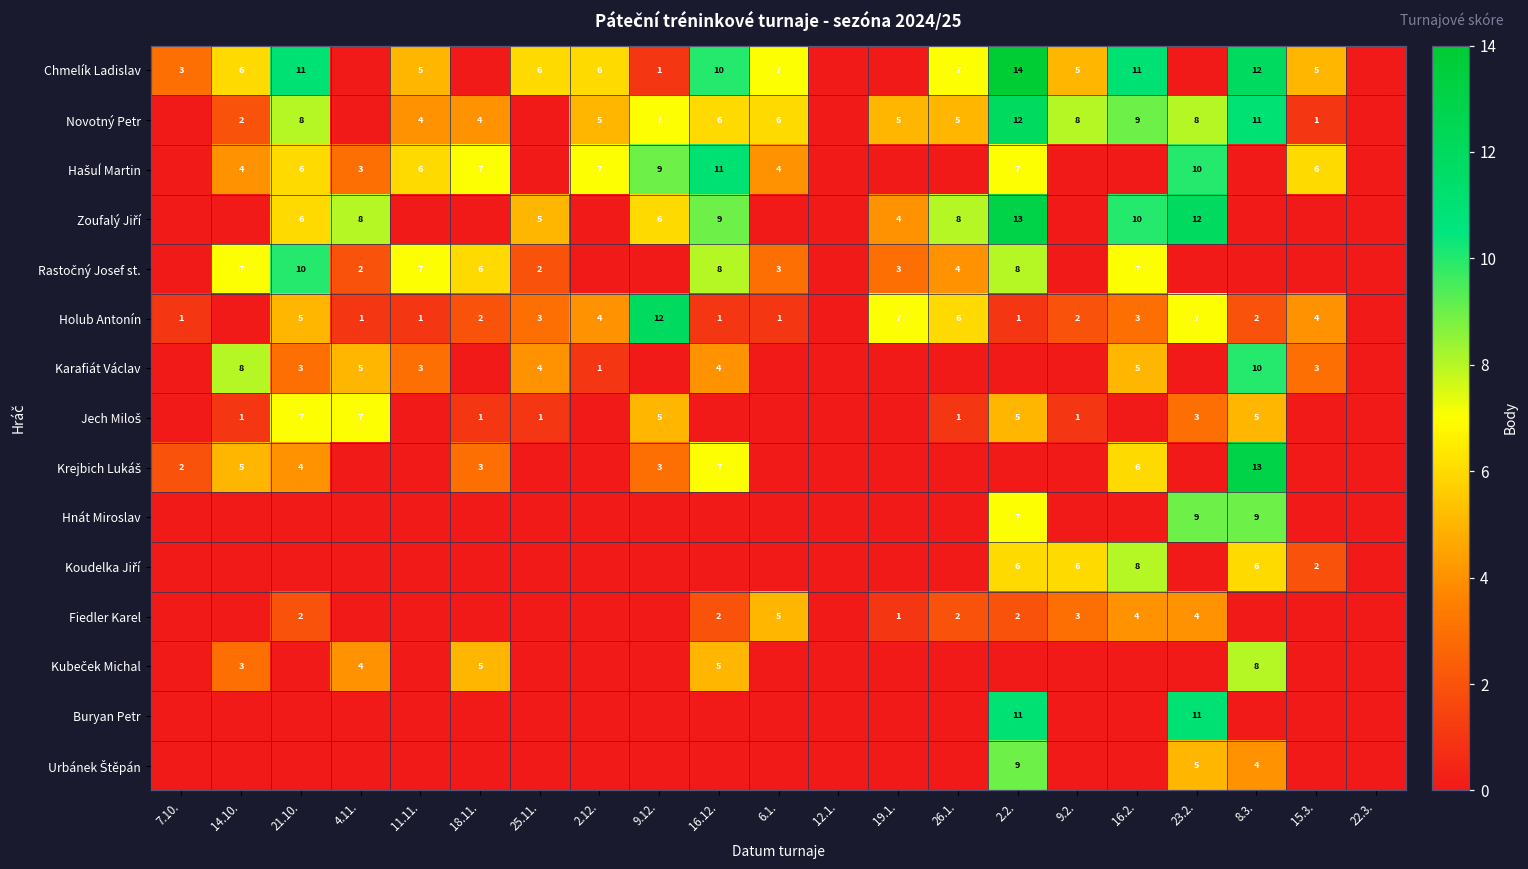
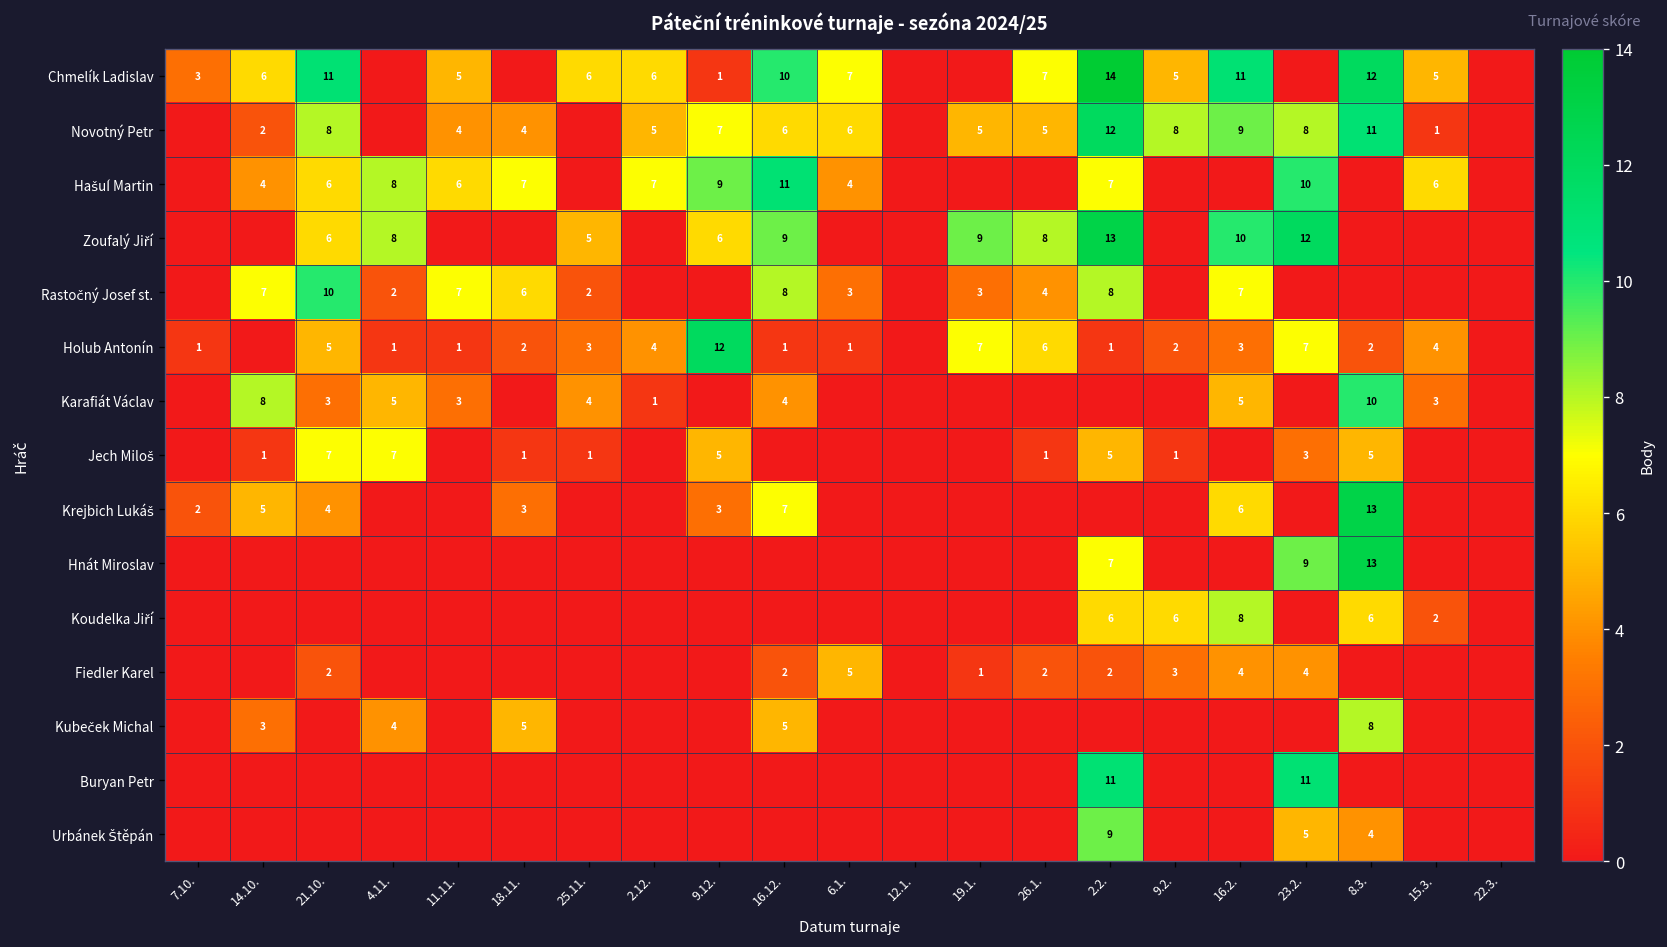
Hašuĺ Martin, 4.11.: 3 -> 8
Zoufalý Jiří, 19.1.: 4 -> 9
Hnát Miroslav, 8.3.: 9 -> 13
